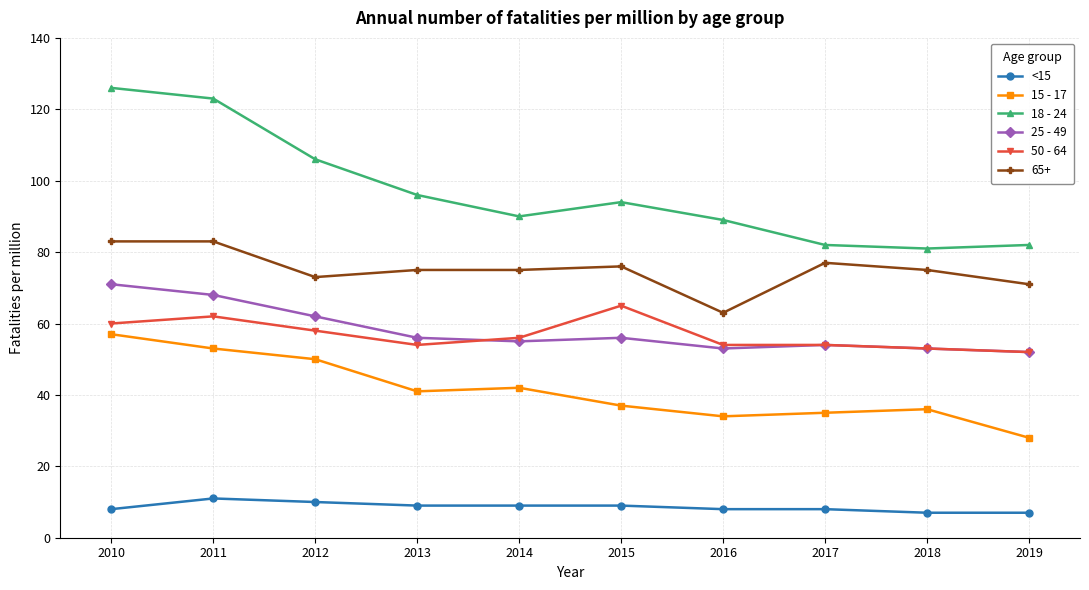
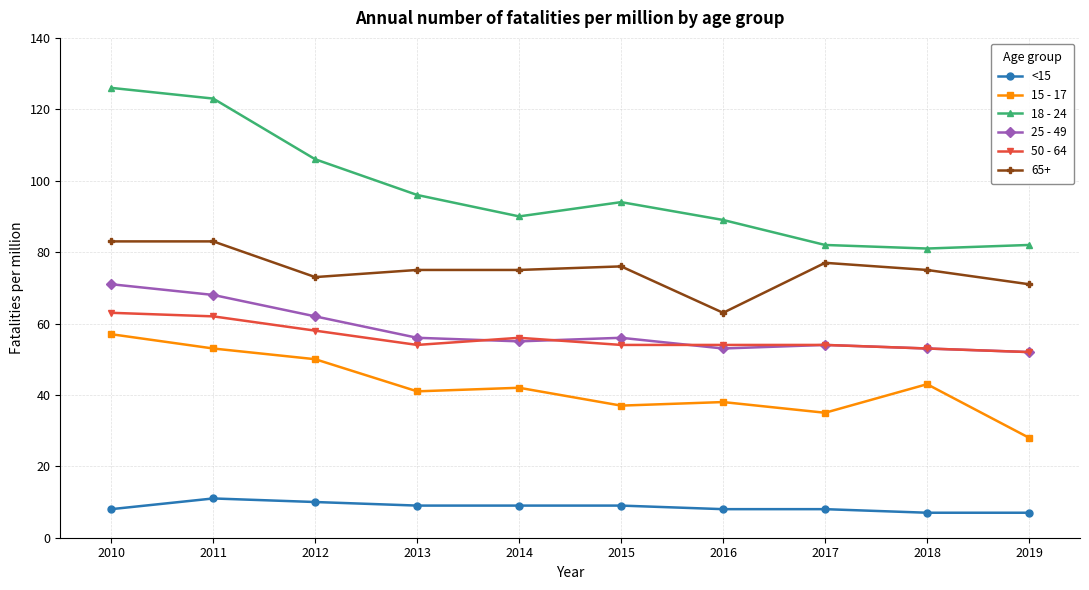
50 - 64, 2010: 60 -> 63
50 - 64, 2015: 65 -> 54
15 - 17, 2016: 34 -> 38
15 - 17, 2018: 36 -> 43
